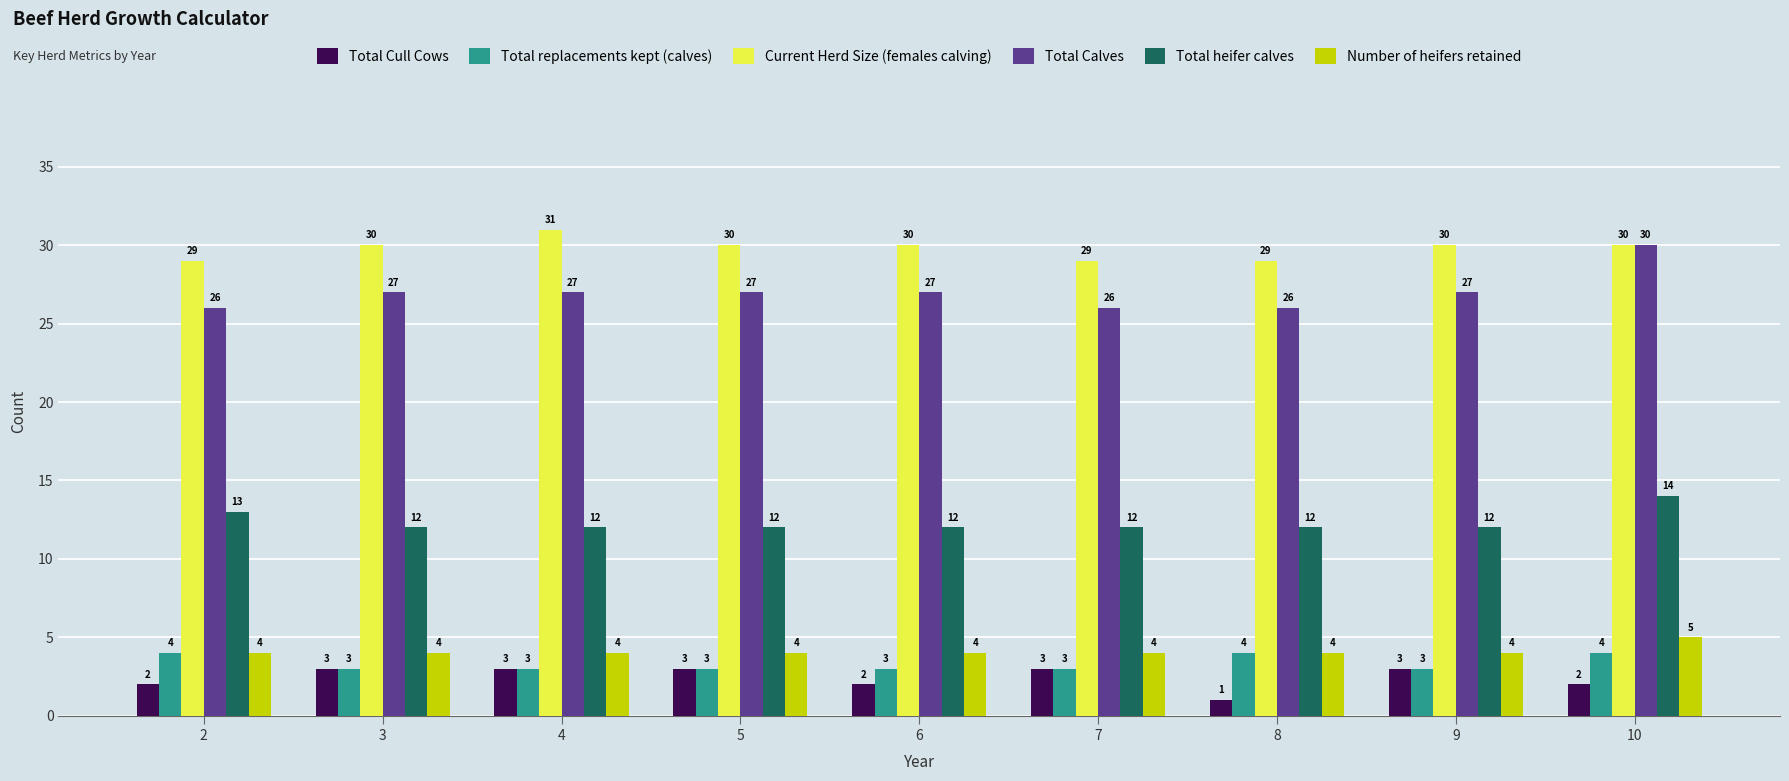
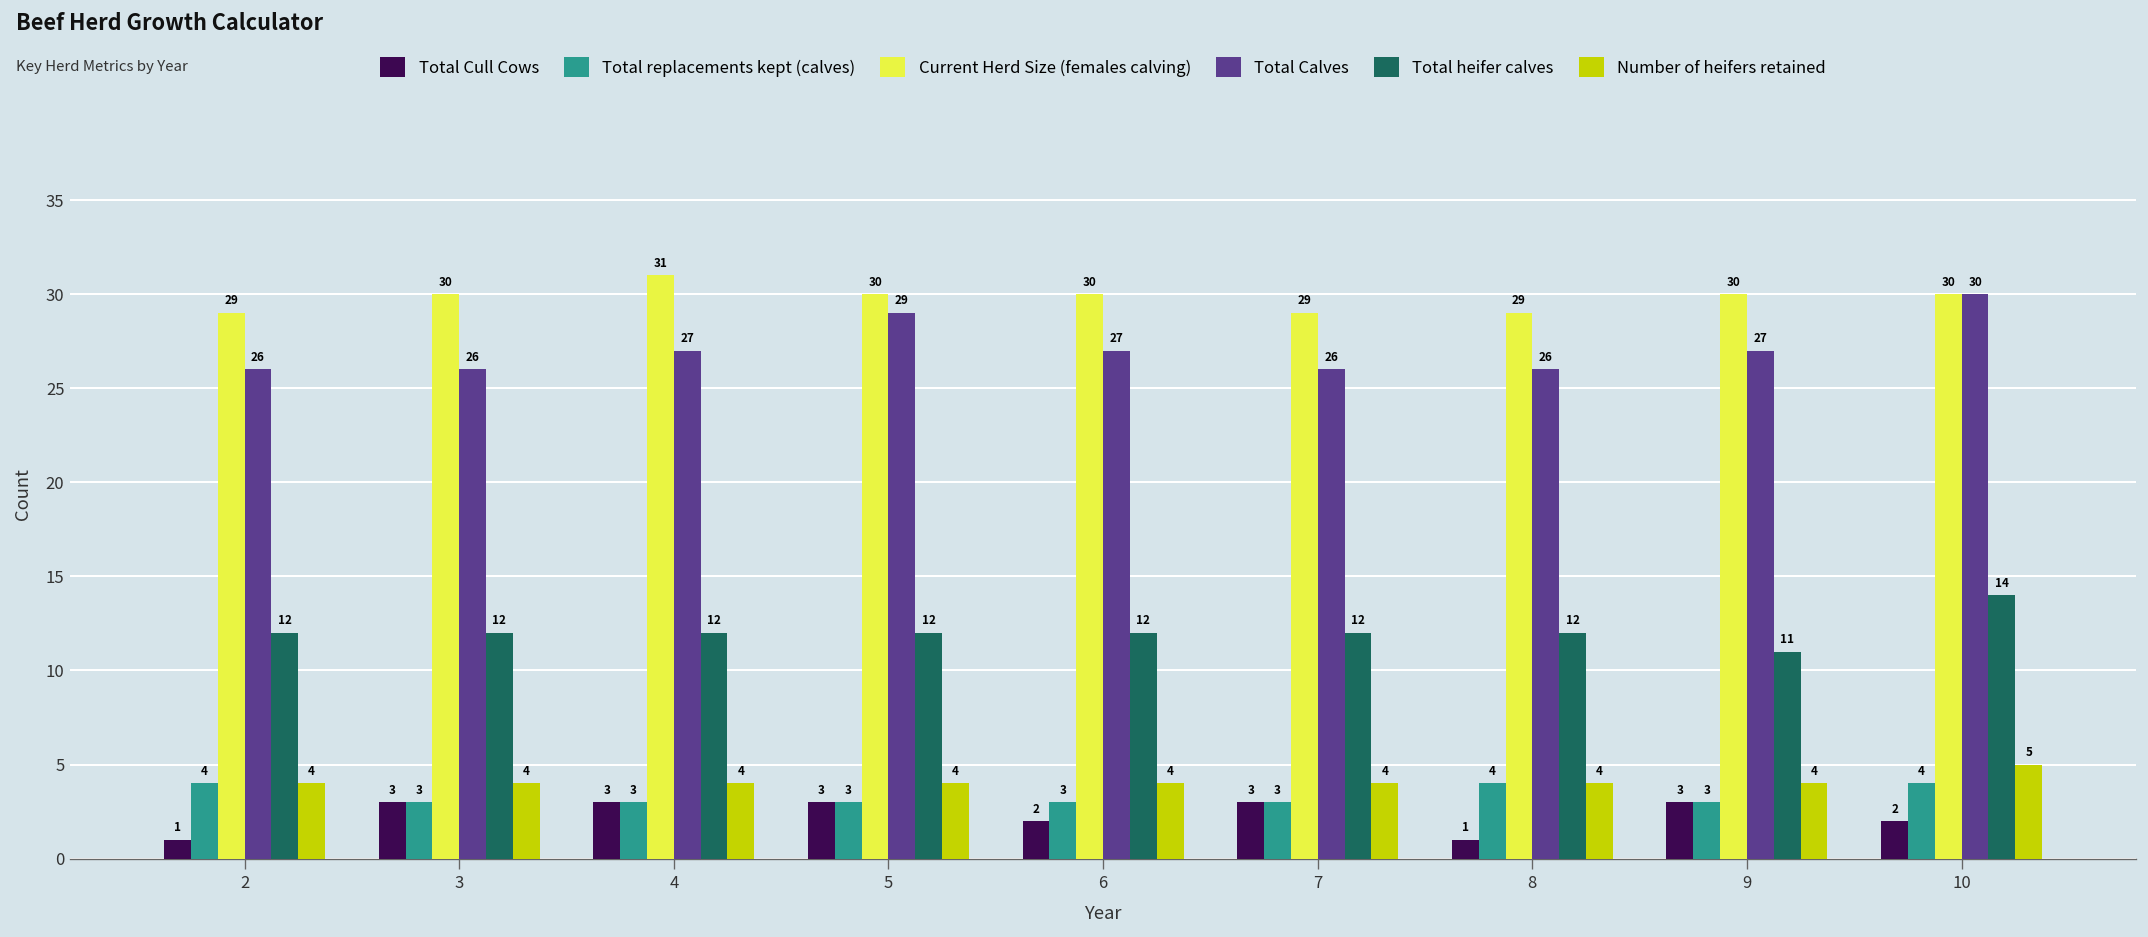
Total Cull Cows, 2: 2 -> 1
Total heifer calves, 2: 13 -> 12
Total Calves, 3: 27 -> 26
Total Calves, 5: 27 -> 29
Total heifer calves, 9: 12 -> 11
